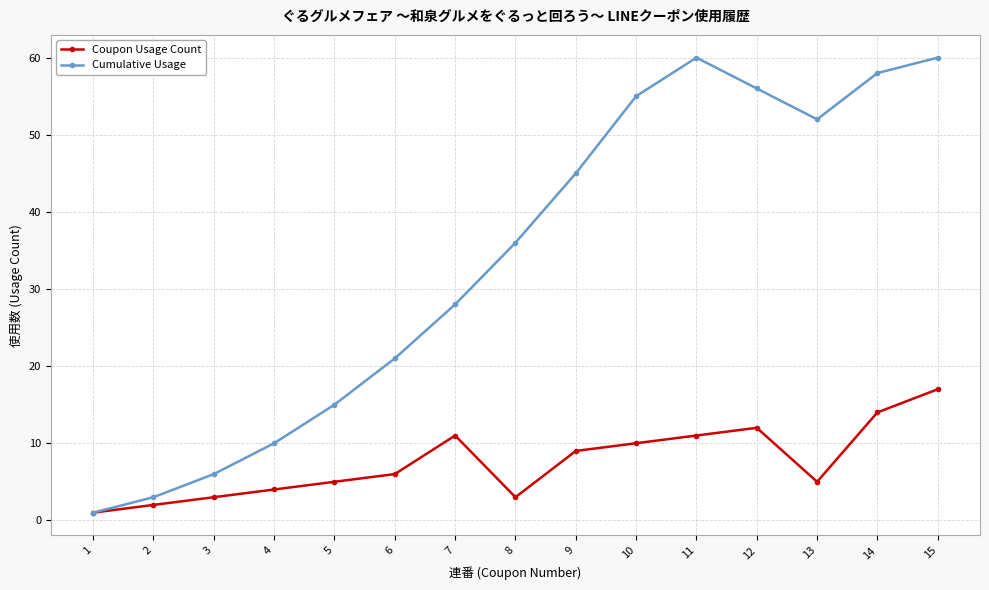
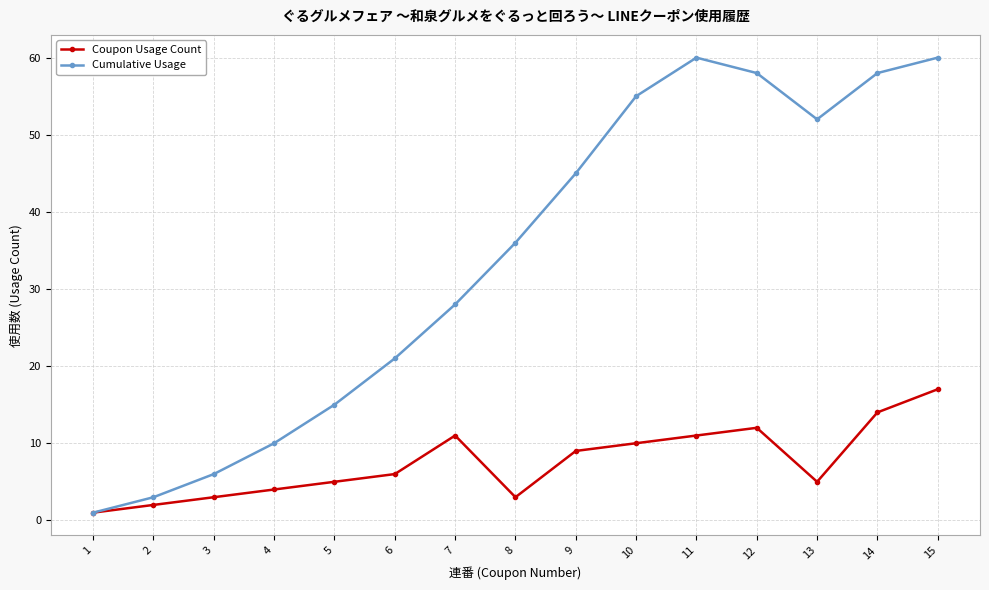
Cumulative Usage, 12: 56 -> 58
